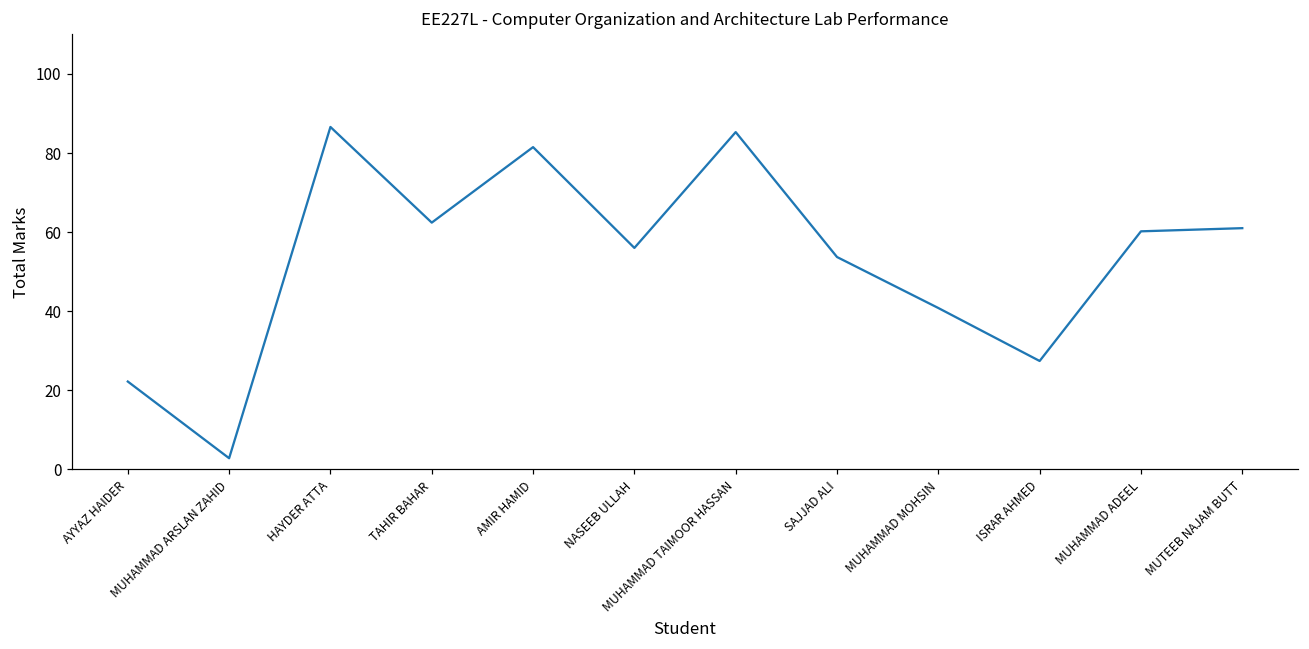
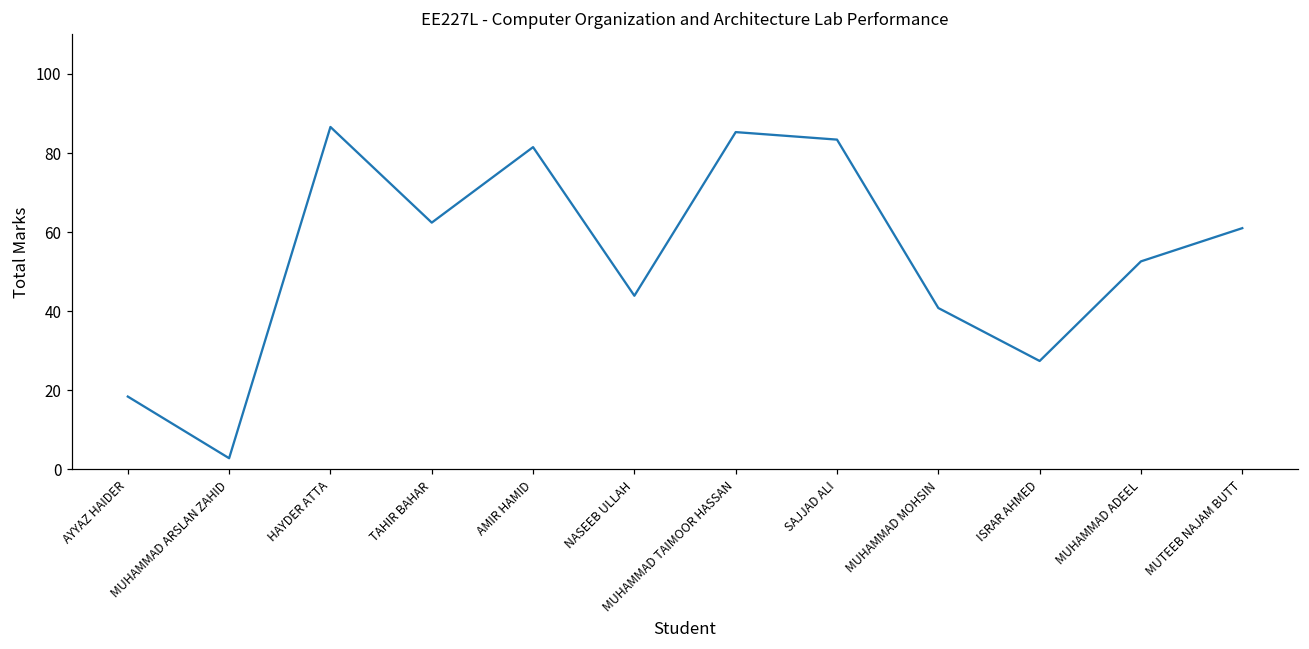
AYYAZ HAIDER: 22 -> 18
NASEEB ULLAH: 56 -> 44
SAJJAD ALI: 54 -> 83
MUHAMMAD ADEEL: 60 -> 53
